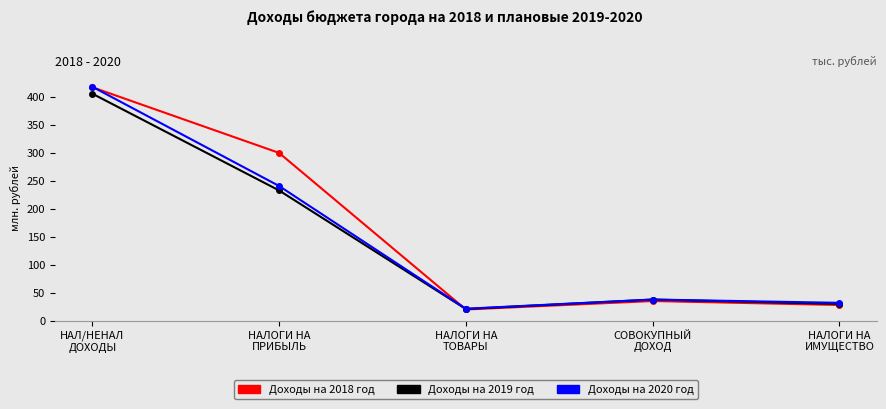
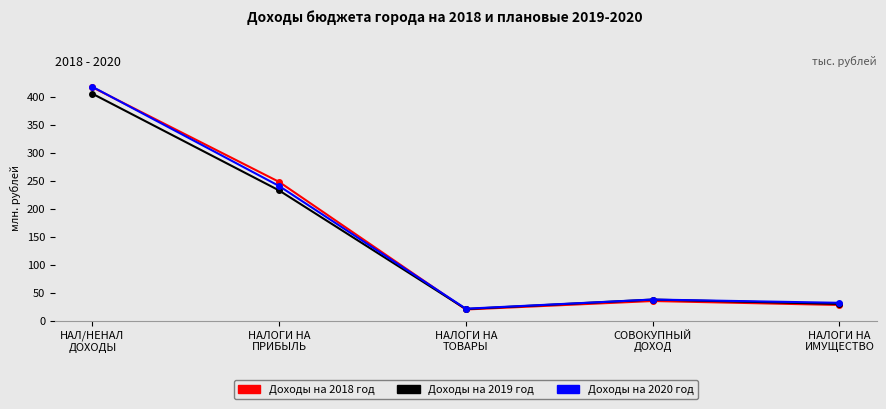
Доходы на 2018 год, НАЛОГИ НА ПРИБЫЛЬ: 300 -> 250
